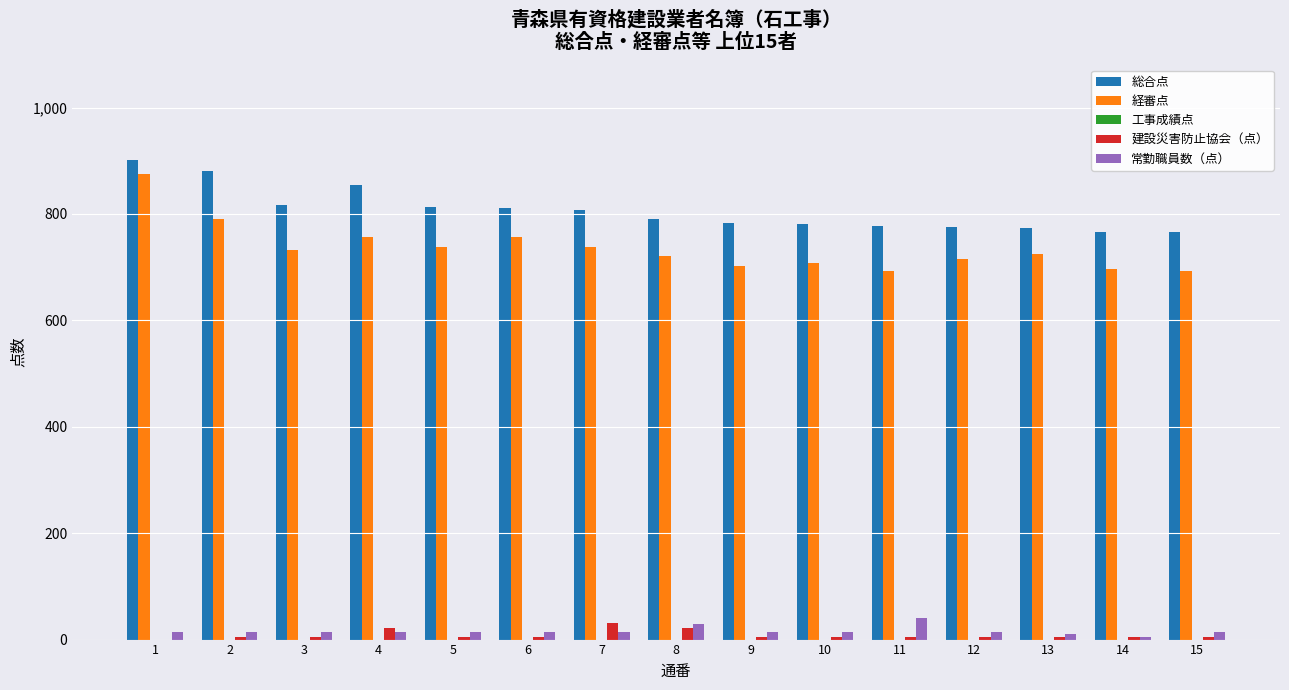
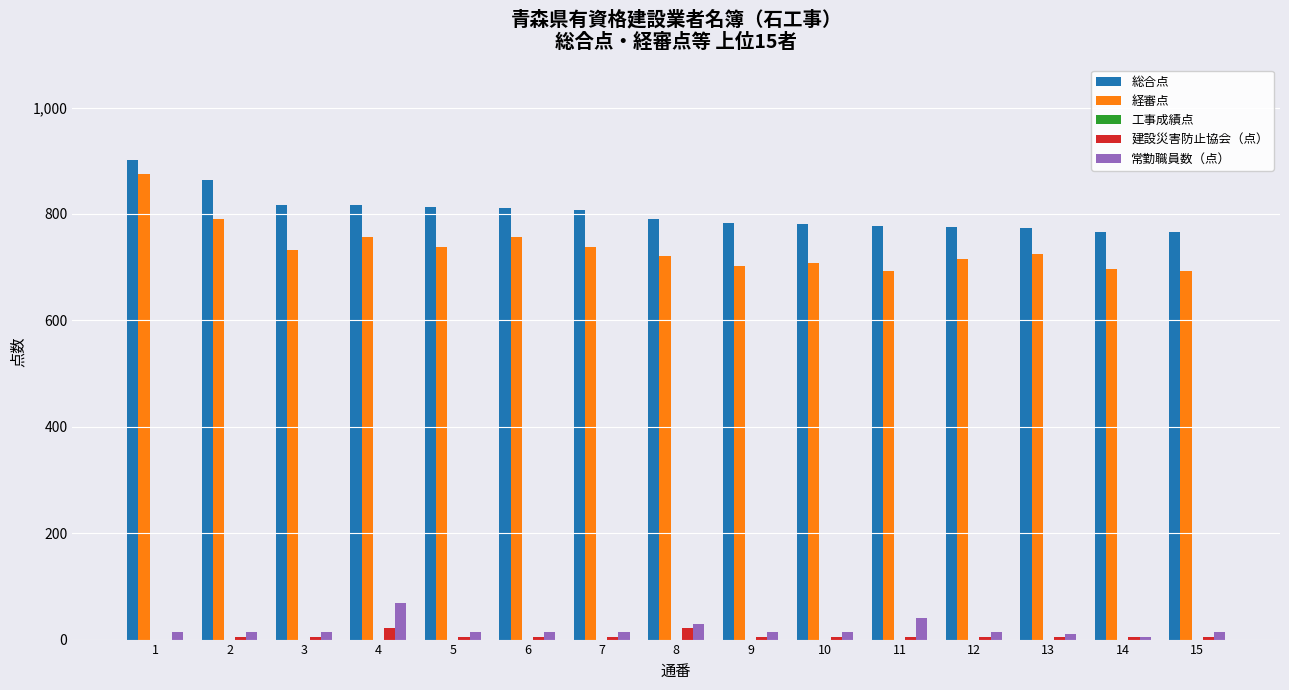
総合点, 2: 880 -> 860
総合点, 4: 860 -> 820
常勤職員数（点）, 4: 20 -> 70
建設災害防止協会（点）, 7: 30 -> 10
